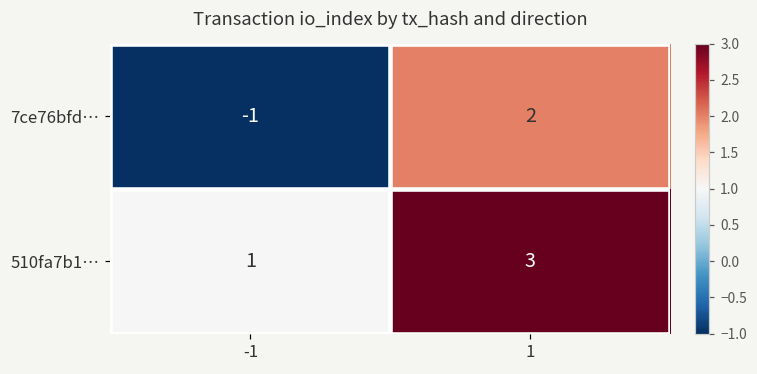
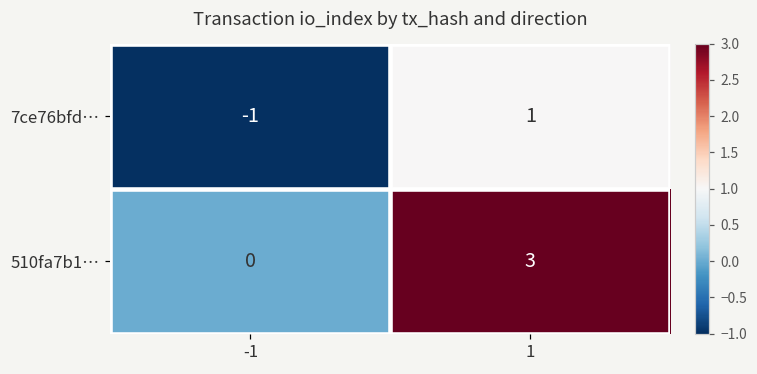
7ce76bfd…, 1: 2 -> 1
510fa7b1…, -1: 1 -> 0
